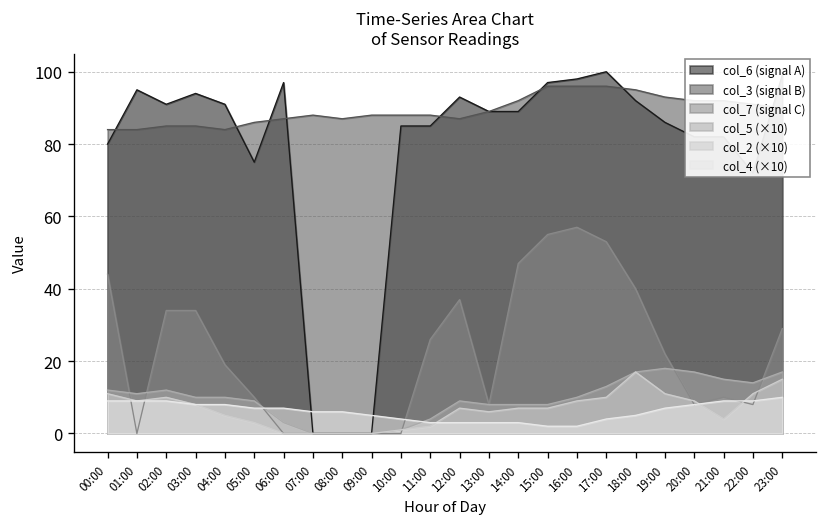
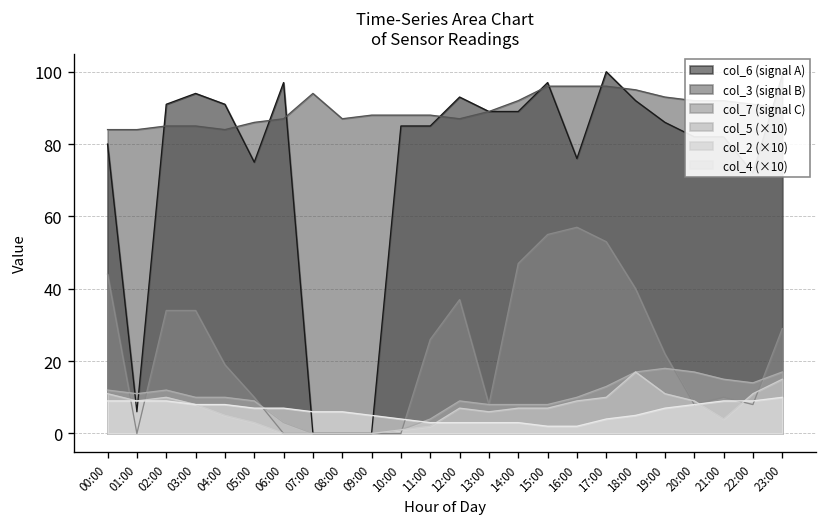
col_6 (signal A), 01:00: 95 -> 6
col_3 (signal B), 07:00: 88 -> 94
col_6 (signal A), 16:00: 98 -> 76
